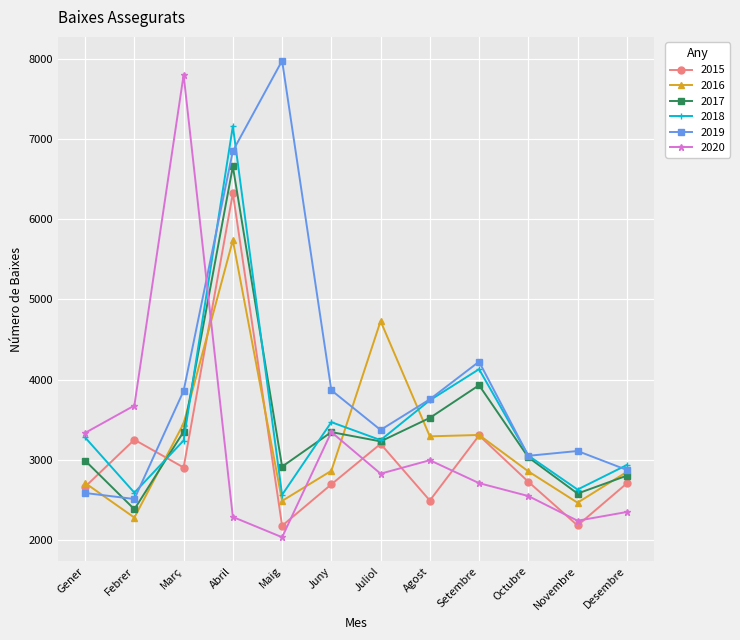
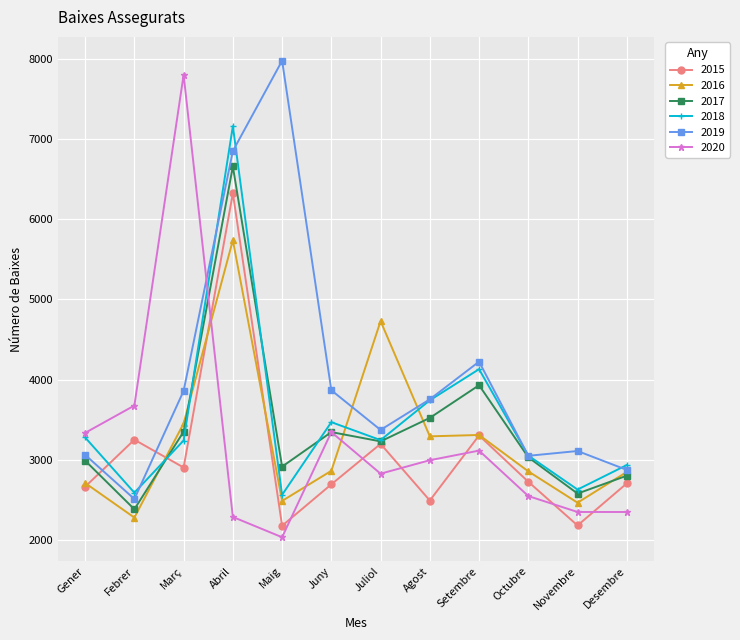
2019, Gener: 2600 -> 3100
2020, Setembre: 2700 -> 3100
2020, Novembre: 2200 -> 2300
